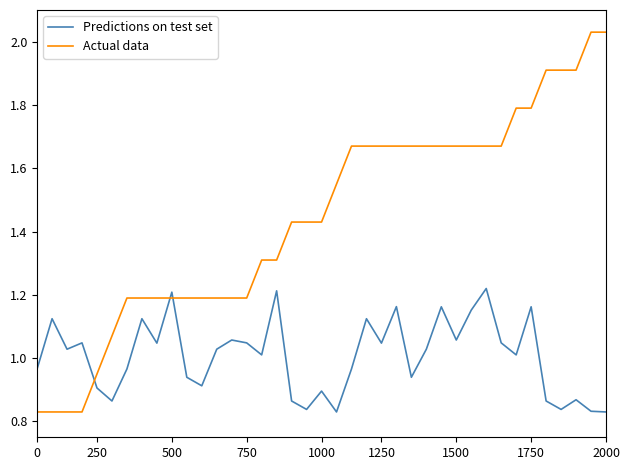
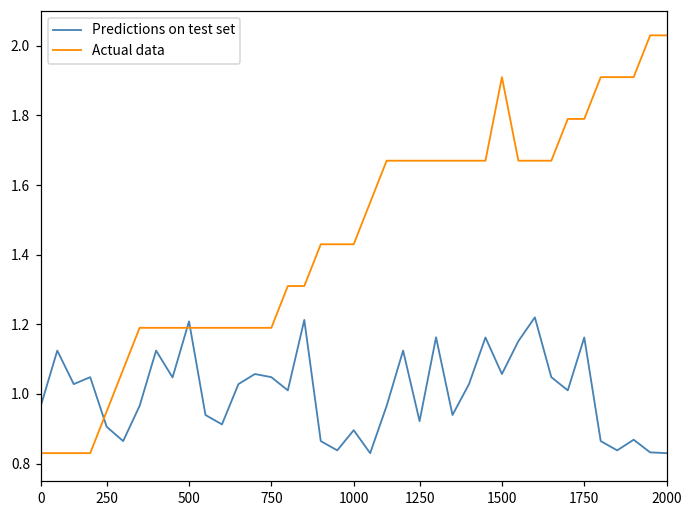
Predictions on test set, 1250: 1.05 -> 0.92
Actual data, 1500: 1.67 -> 1.91
